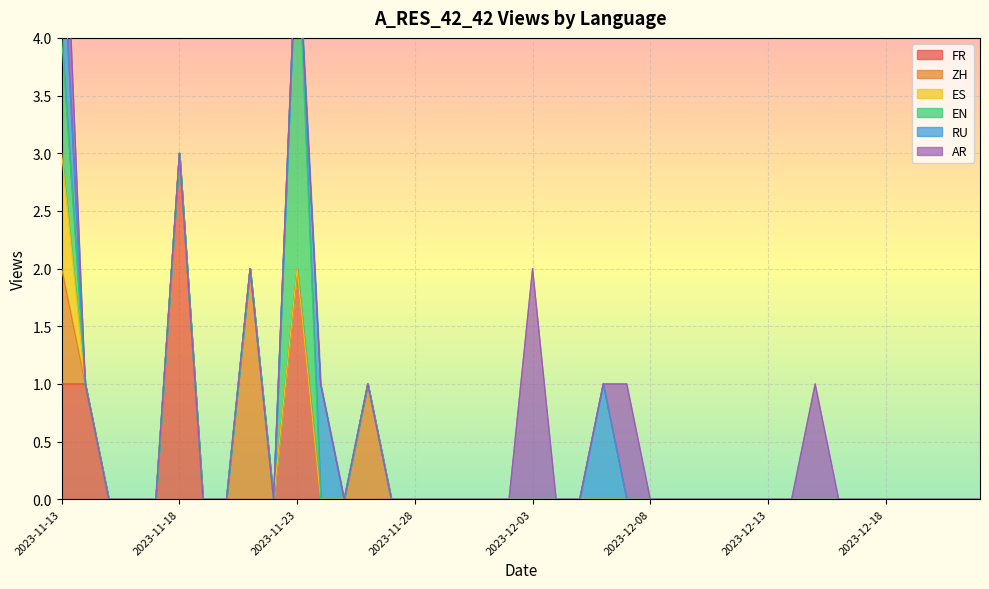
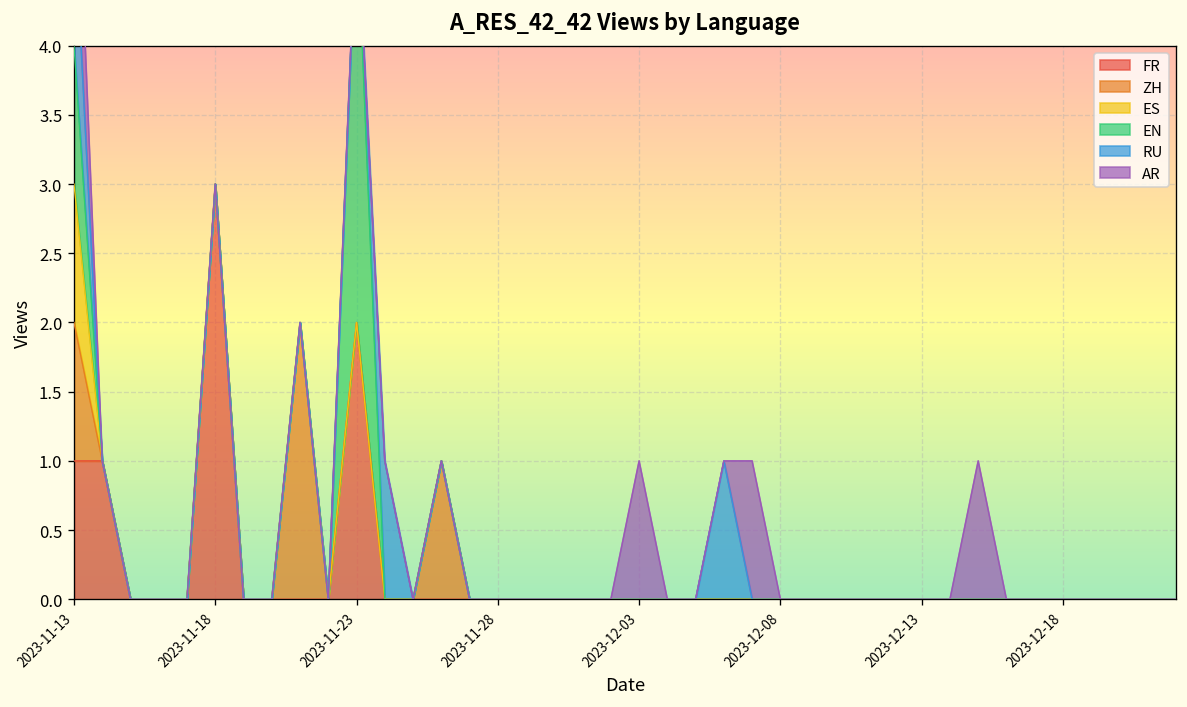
AR, 2023-12-03: 2 -> 1
